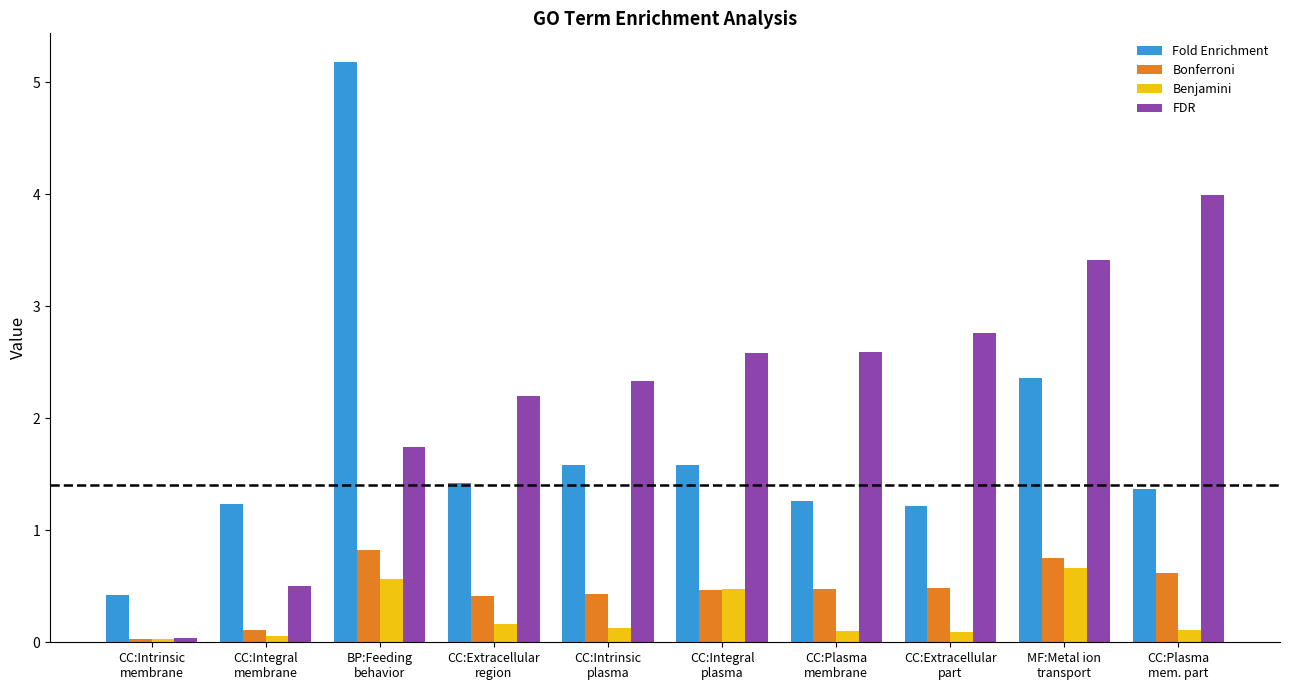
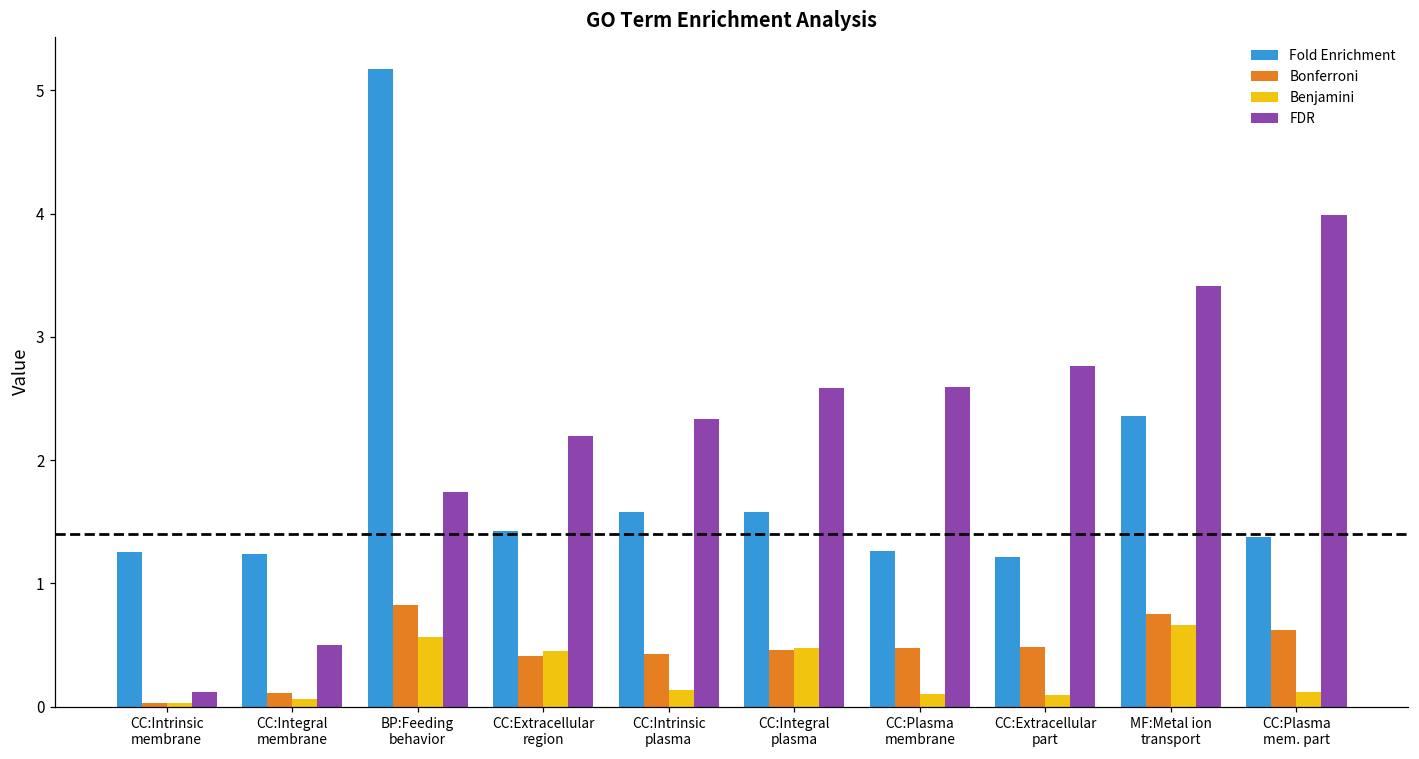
Fold Enrichment, CC:Intrinsic membrane: 0.42 -> 1.25
FDR, CC:Intrinsic membrane: 0.04 -> 0.12
Benjamini, CC:Extracellular region: 0.16 -> 0.45
